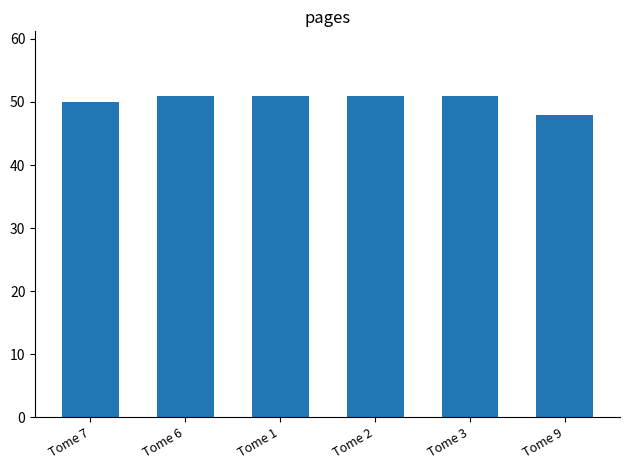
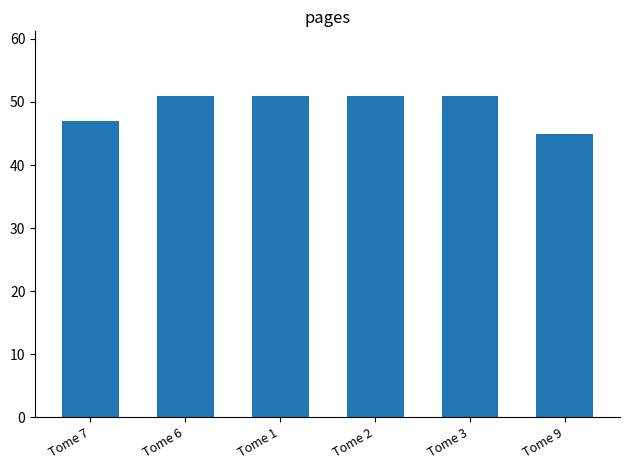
Tome 7: 50 -> 47
Tome 9: 48 -> 45
